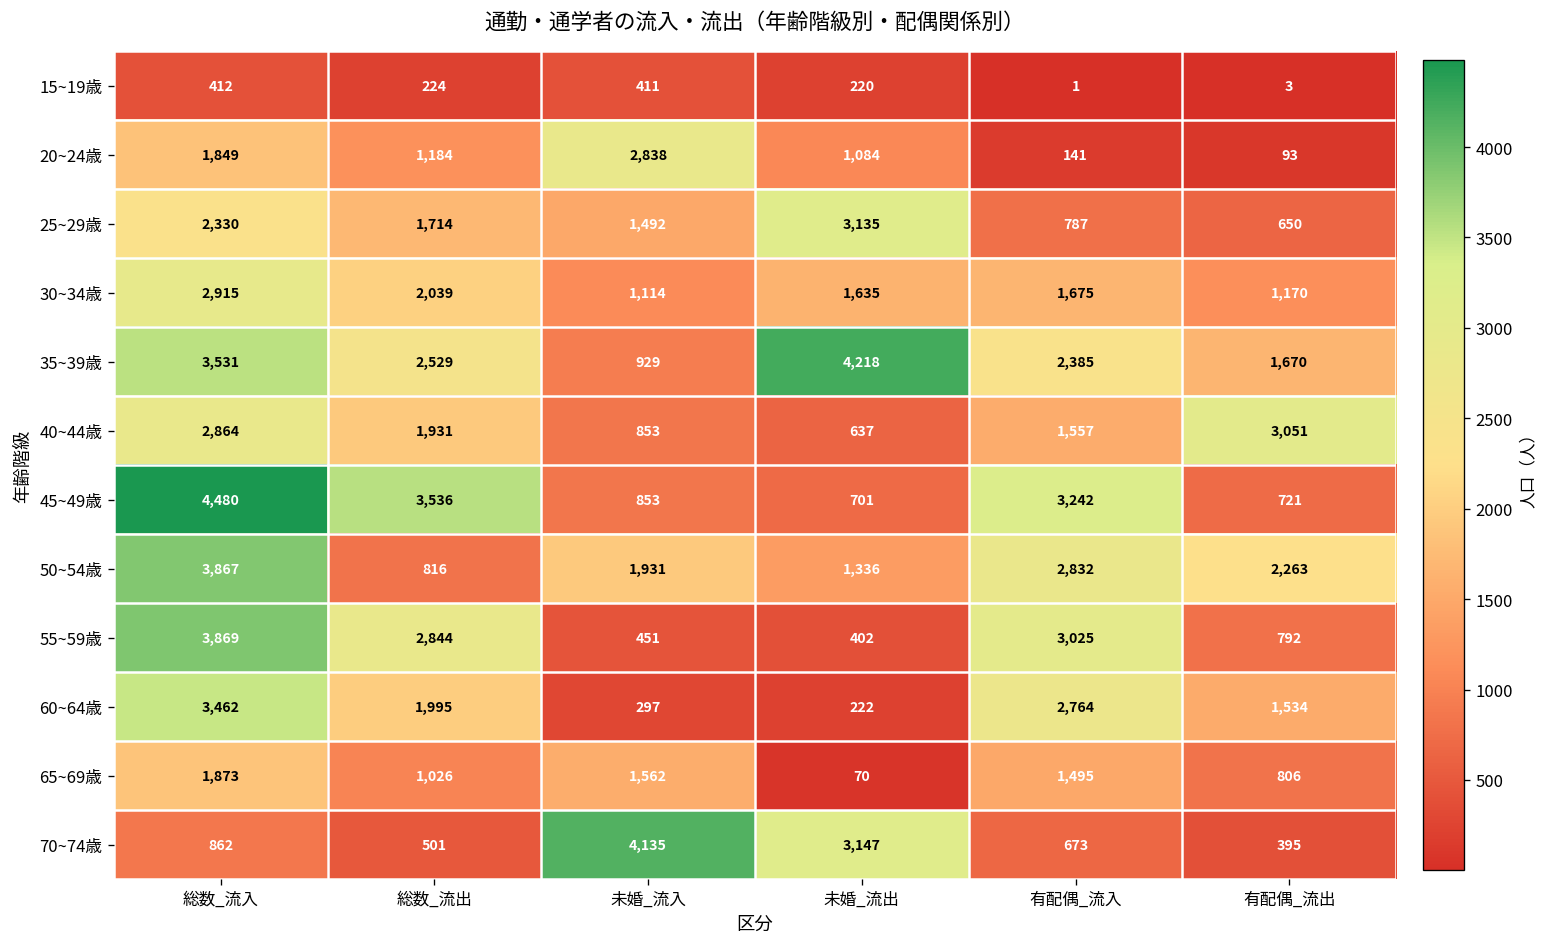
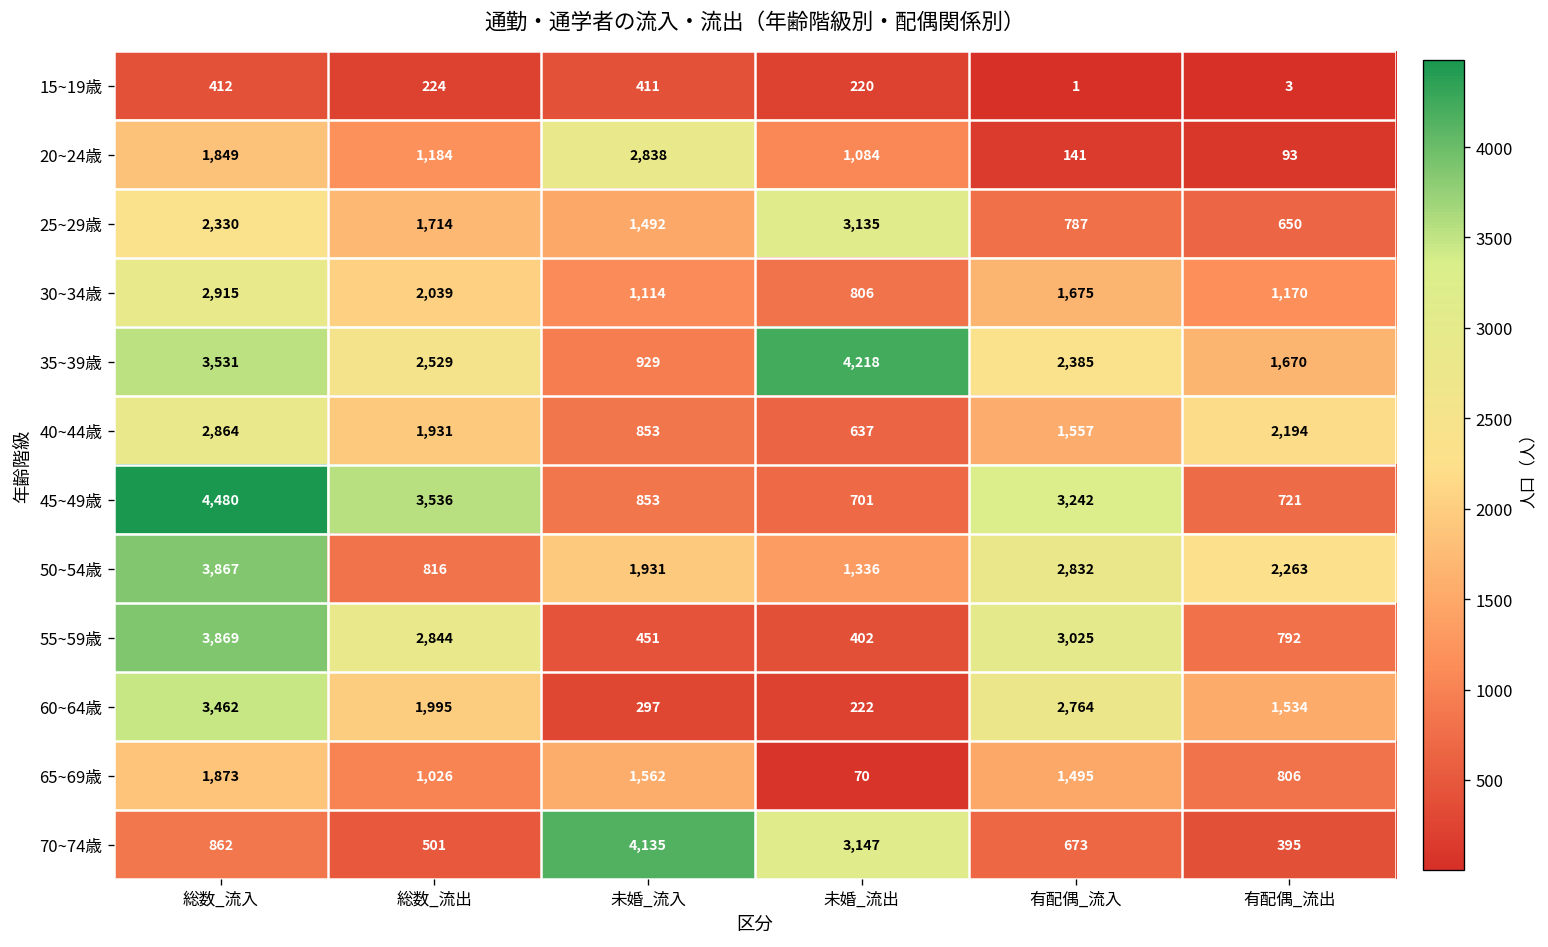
30~34歳, 未婚_流出: 1,635 -> 806
40~44歳, 有配偶_流出: 3,051 -> 2,194
